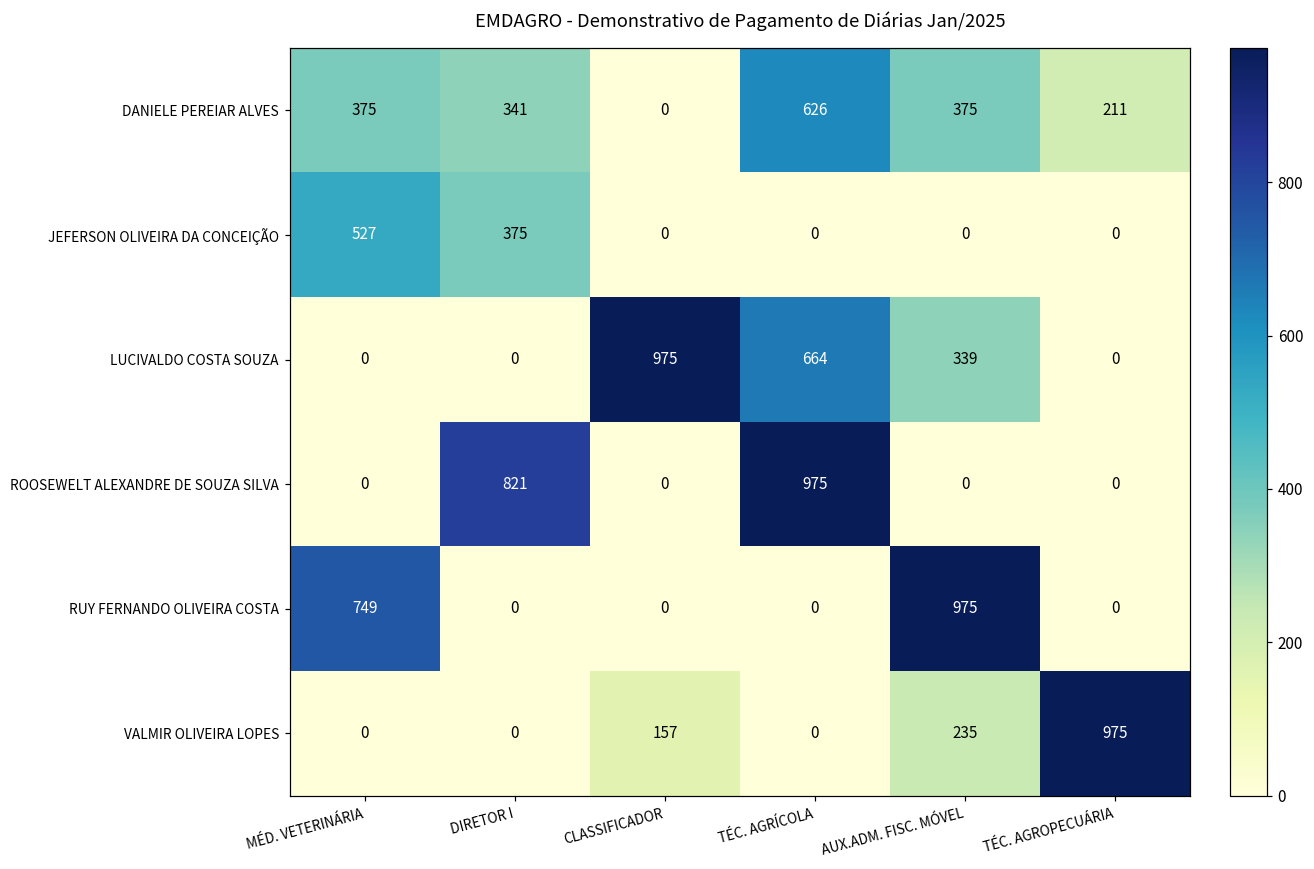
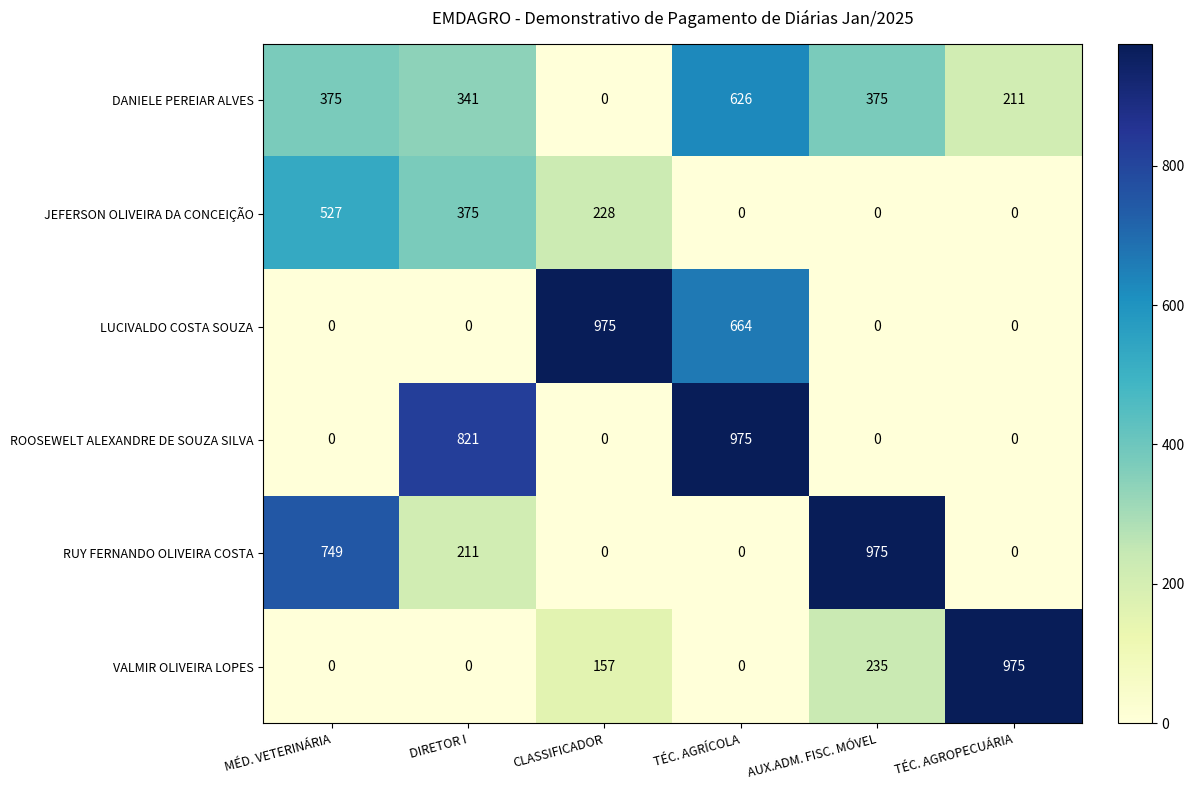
JEFERSON OLIVEIRA DA CONCEIÇÃO, CLASSIFICADOR: 0 -> 228
LUCIVALDO COSTA SOUZA, AUX.ADM. FISC. MÓVEL: 339 -> 0
RUY FERNANDO OLIVEIRA COSTA, DIRETOR I: 0 -> 211
